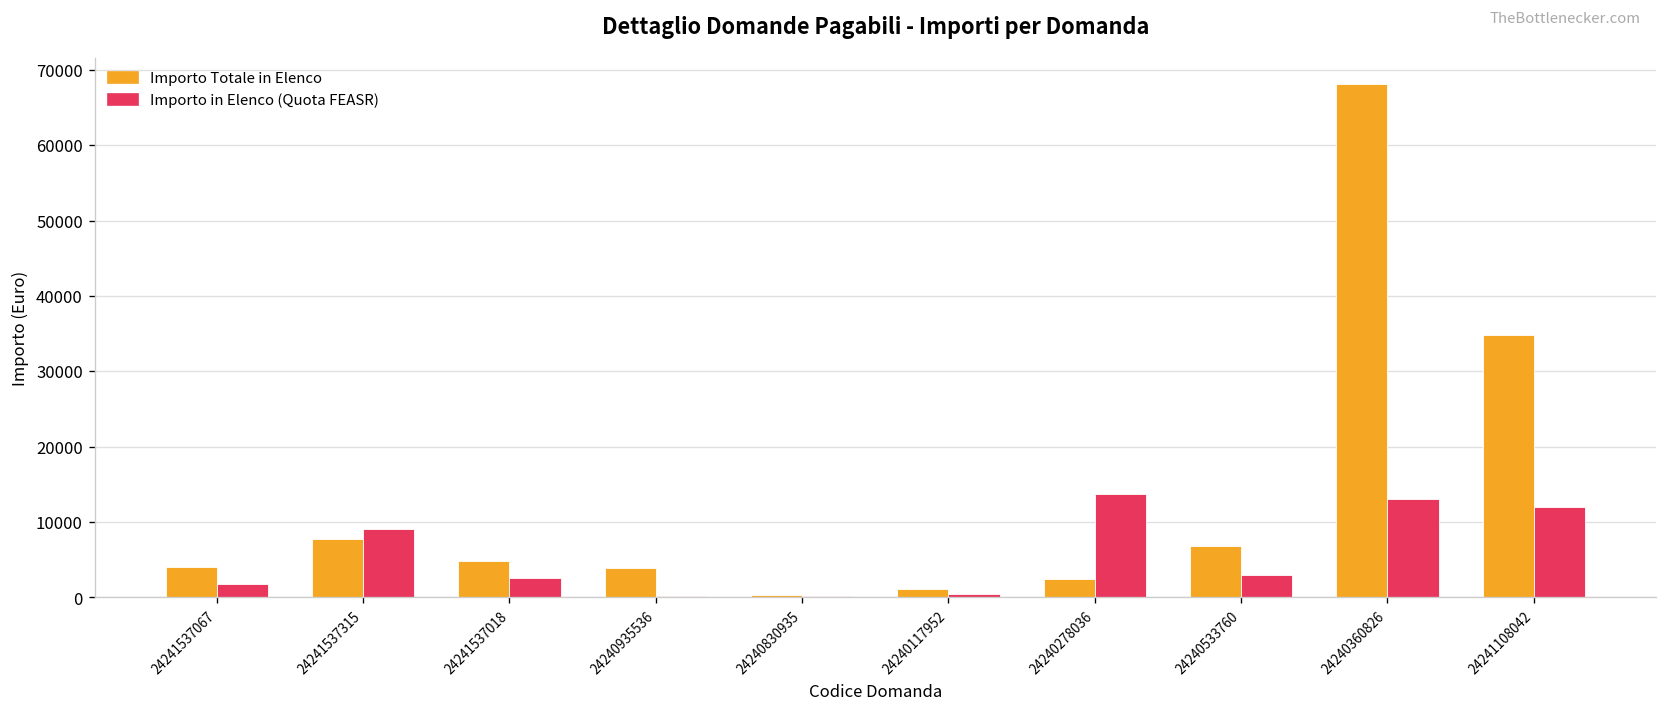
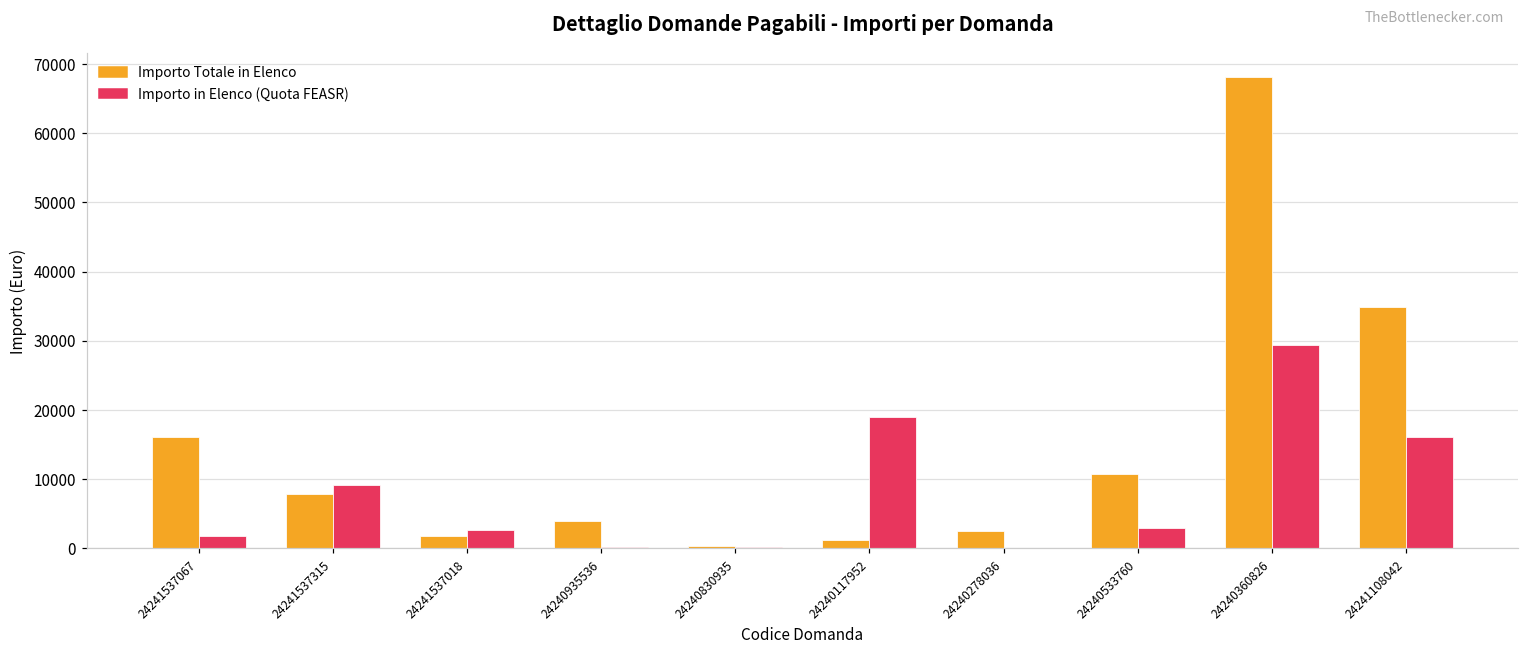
Importo Totale in Elenco, 24241537067: 4000 -> 16000
Importo Totale in Elenco, 24241537018: 5000 -> 2000
Importo in Elenco (Quota FEASR), 24240117952: 1000 -> 19000
Importo in Elenco (Quota FEASR), 24240278036: 14000 -> 0
Importo Totale in Elenco, 24240533760: 7000 -> 11000
Importo in Elenco (Quota FEASR), 24240360826: 13000 -> 29000
Importo in Elenco (Quota FEASR), 24241108042: 12000 -> 16000
